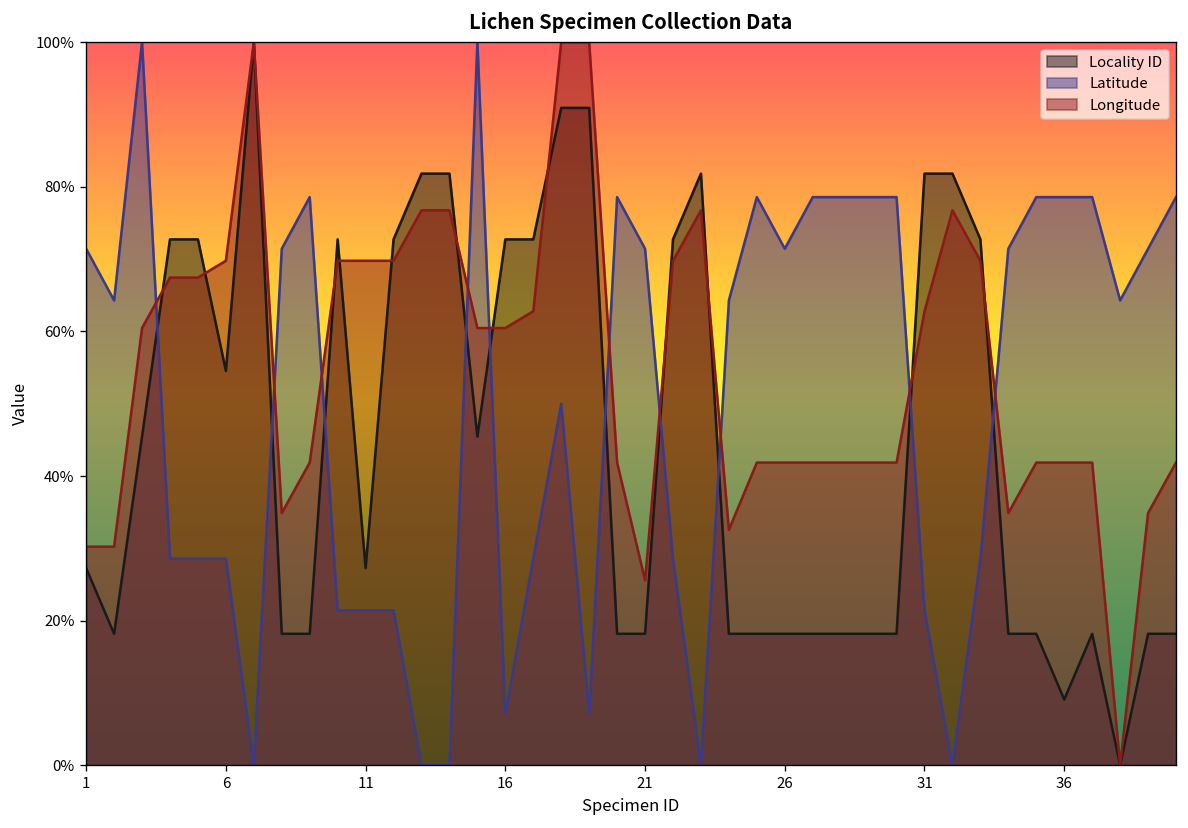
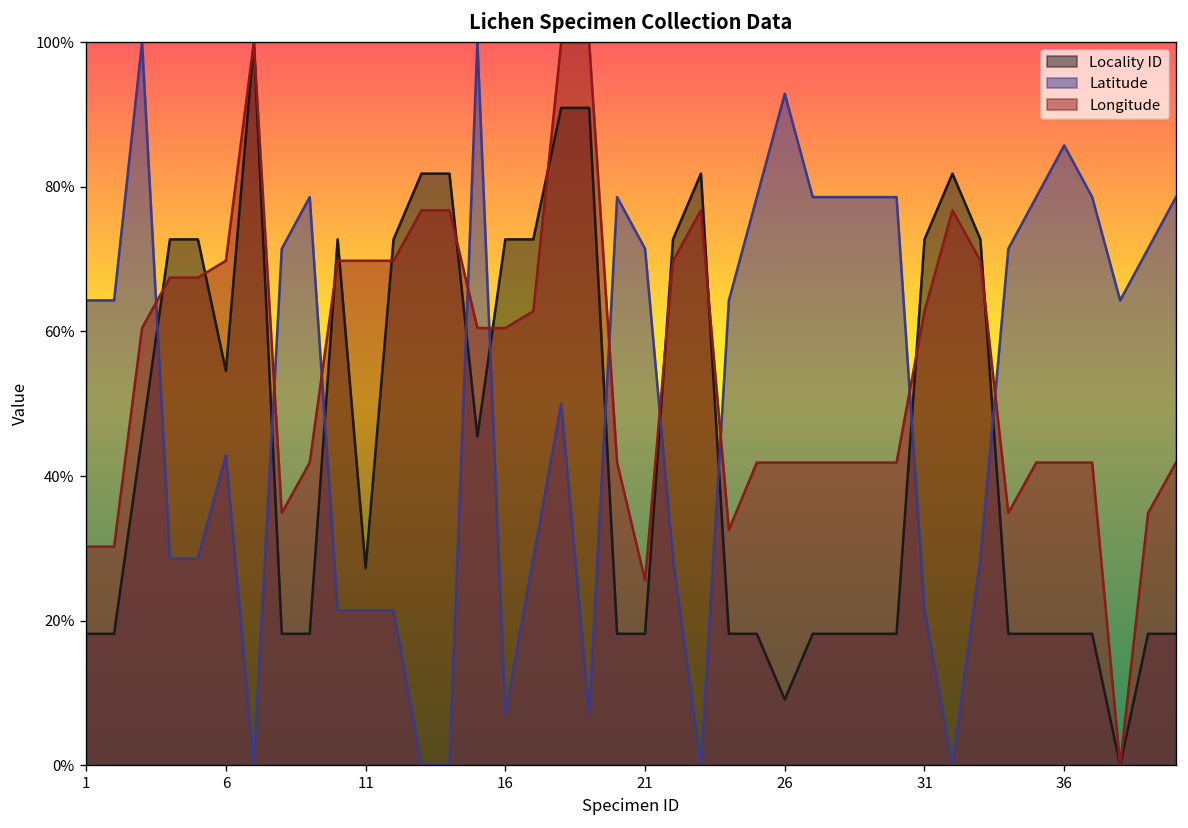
Locality ID, 1: 27% -> 18%
Latitude, 1: 71% -> 64%
Latitude, 6: 29% -> 43%
Locality ID, 26: 18% -> 9%
Latitude, 26: 71% -> 93%
Locality ID, 31: 82% -> 73%
Locality ID, 36: 9% -> 18%
Latitude, 36: 79% -> 86%
